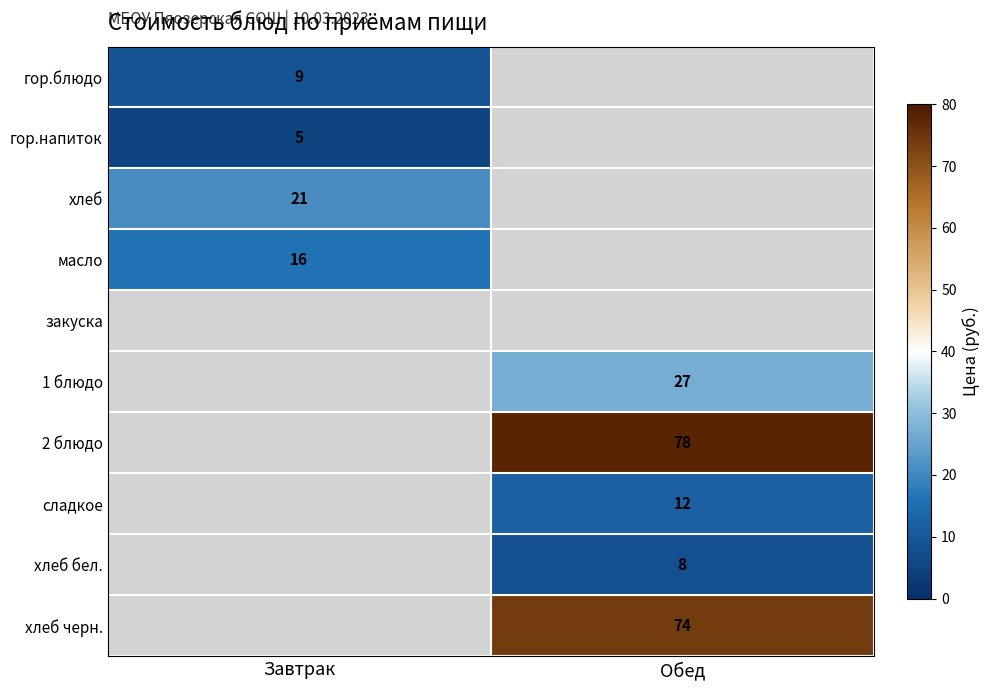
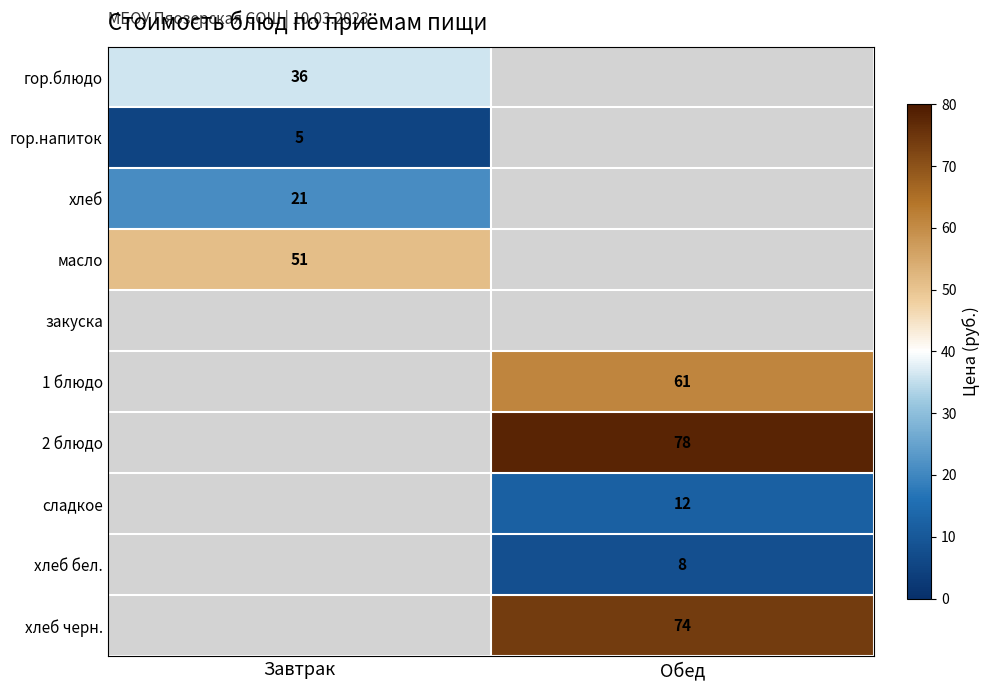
гор.блюдо, Завтрак: 9 -> 36
масло, Завтрак: 16 -> 51
1 блюдо, Обед: 27 -> 61
